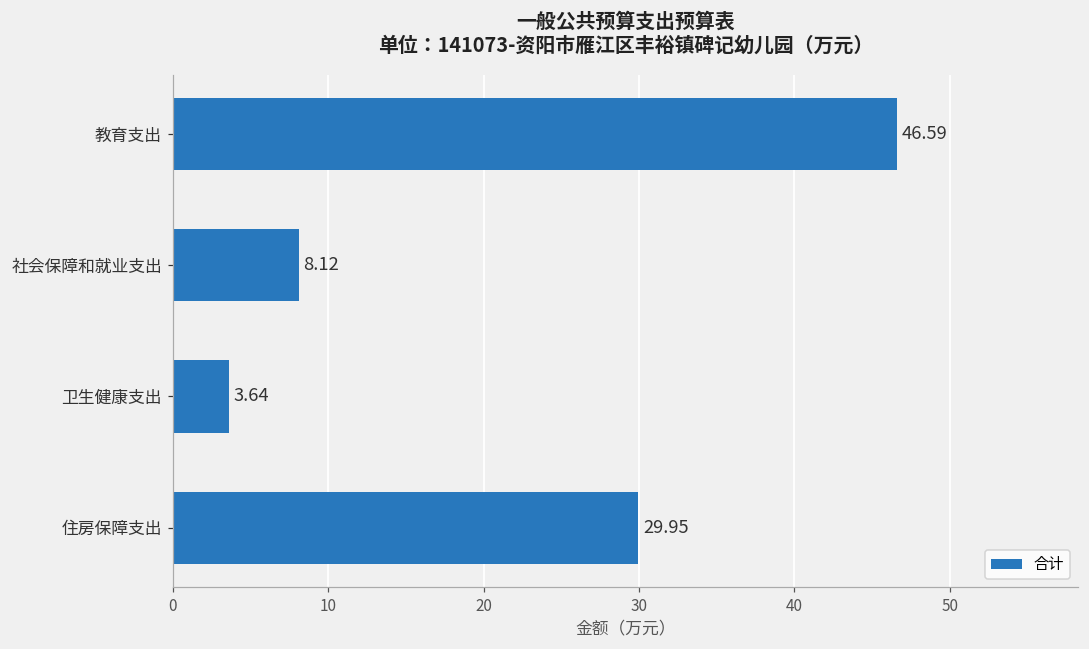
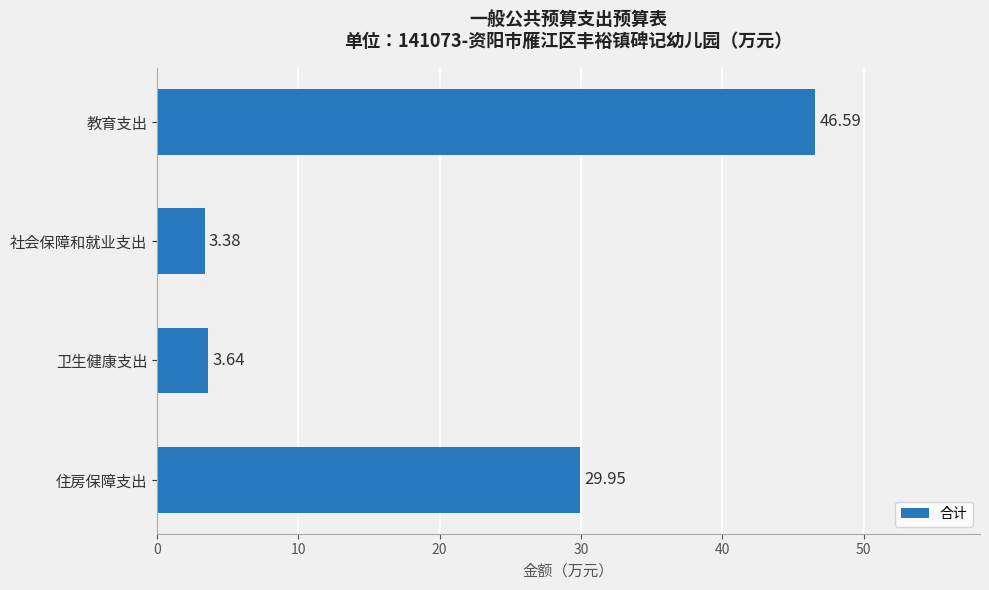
社会保障和就业支出: 8.12 -> 3.38
